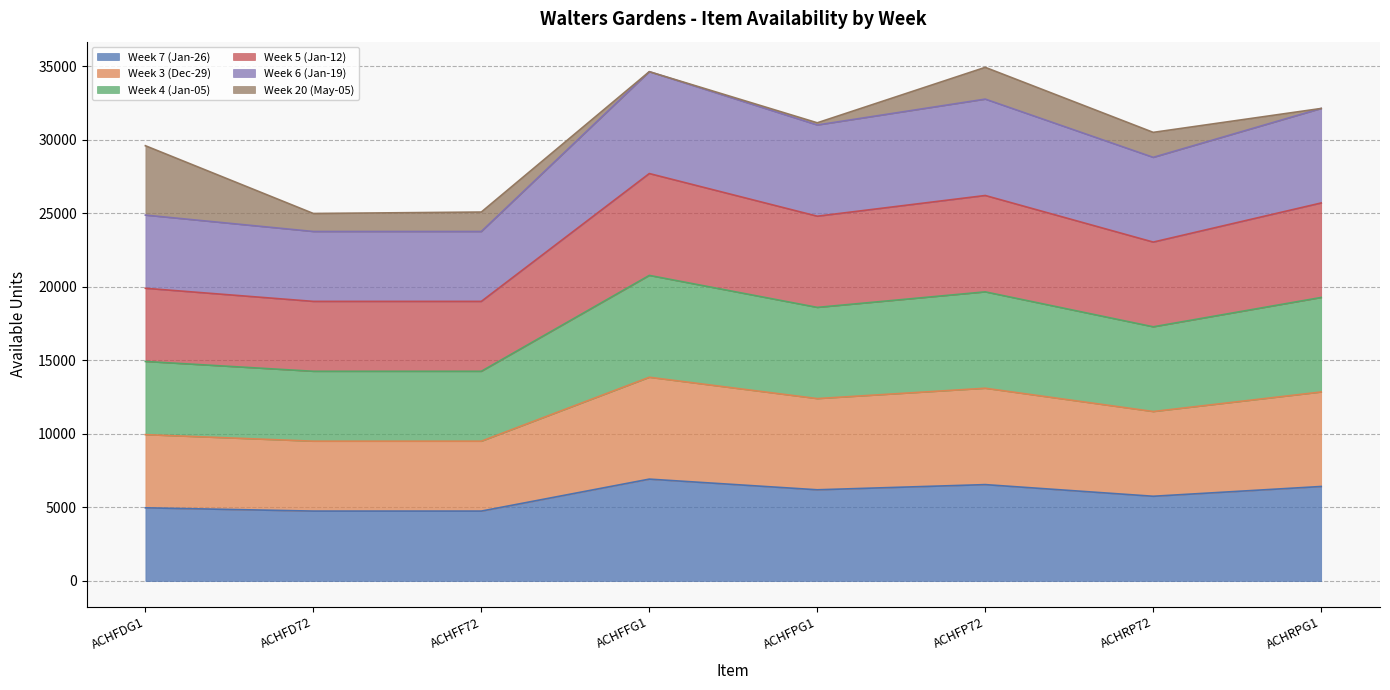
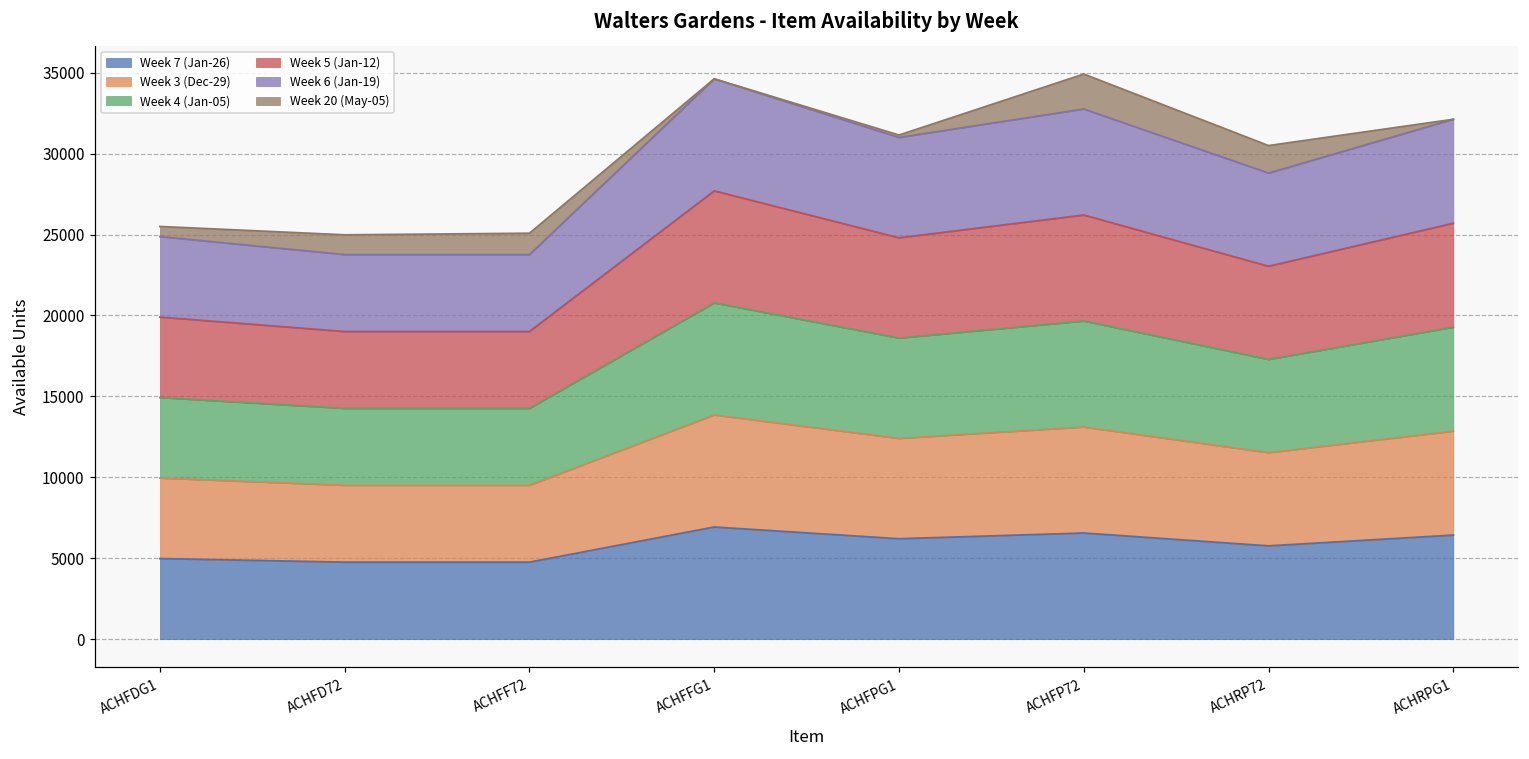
Week 20 (May-05), ACHFDG1: 4700 -> 600
